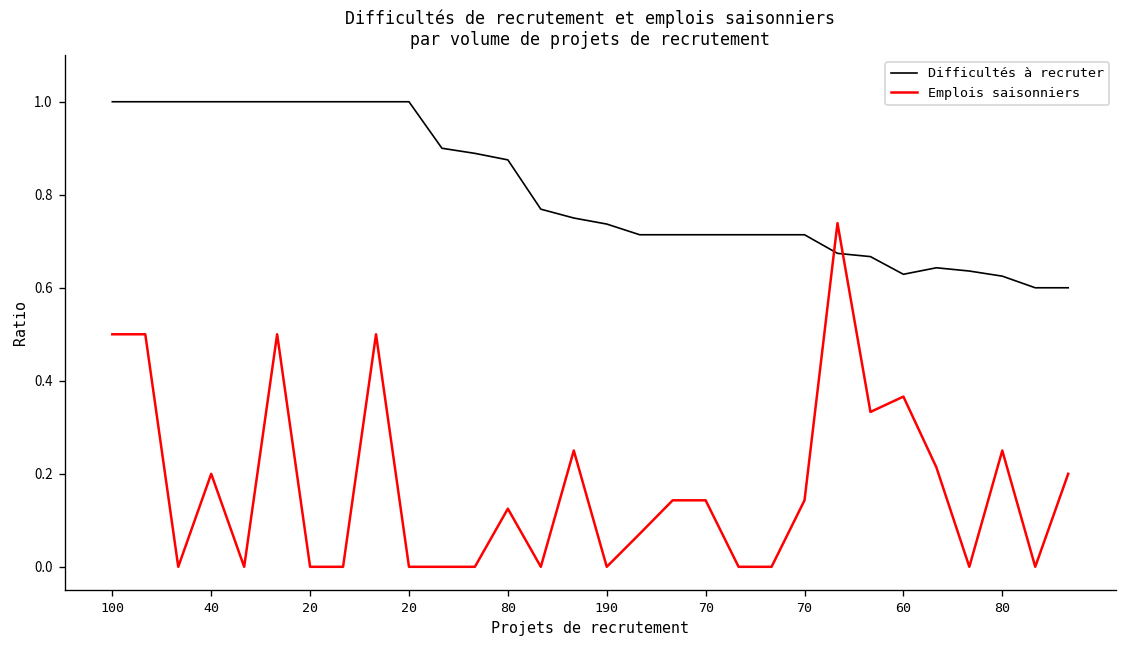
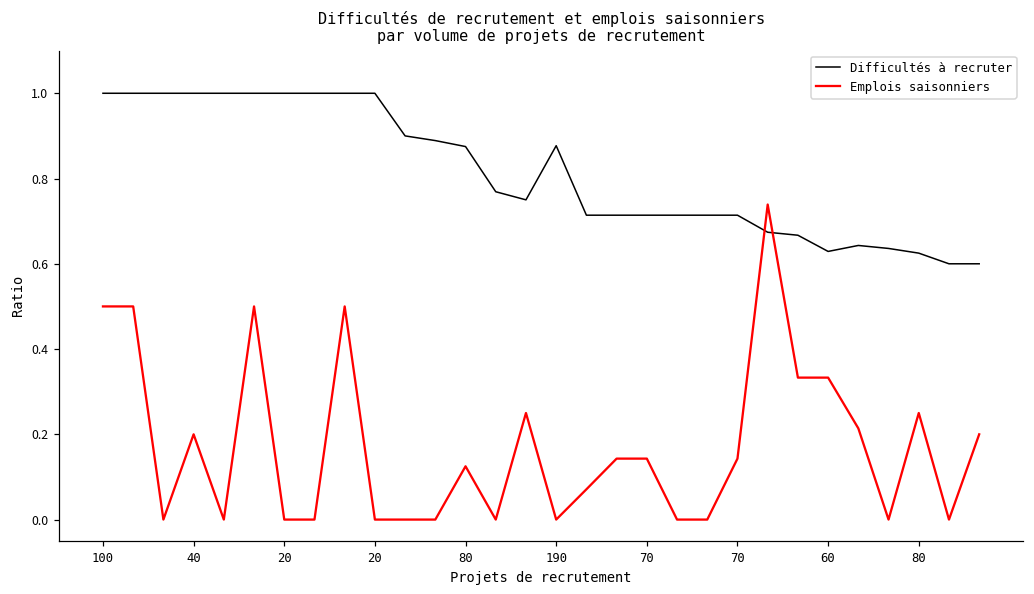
Difficultés à recruter, 190: 0.74 -> 0.88
Emplois saisonniers, 60: 0.37 -> 0.33
